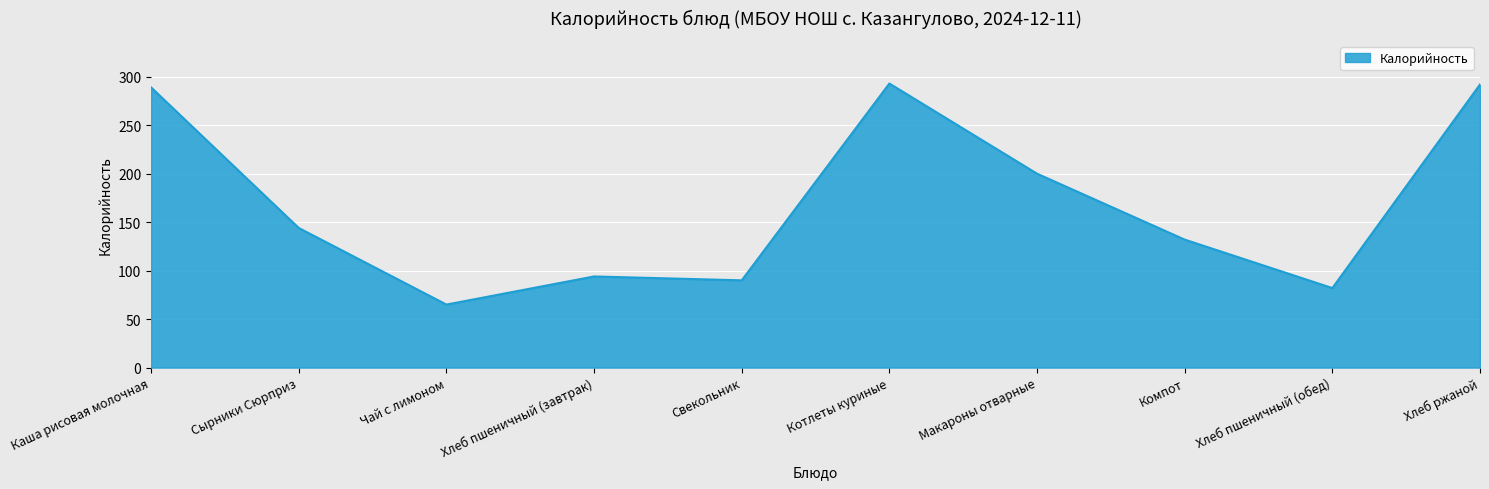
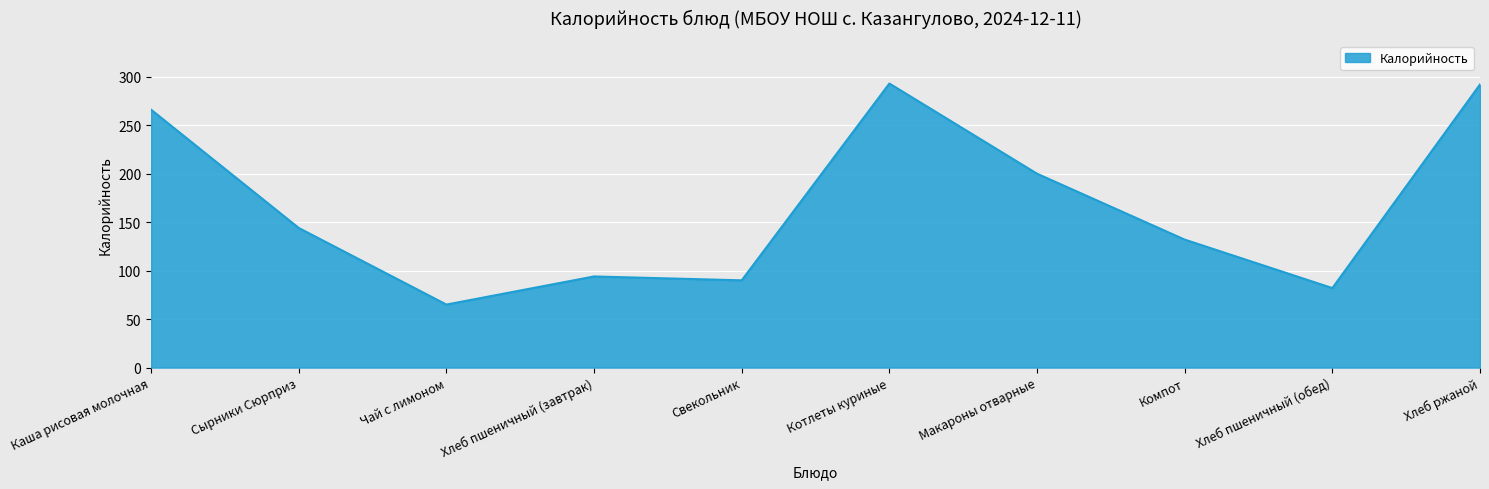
Каша рисовая молочная: 290 -> 270
